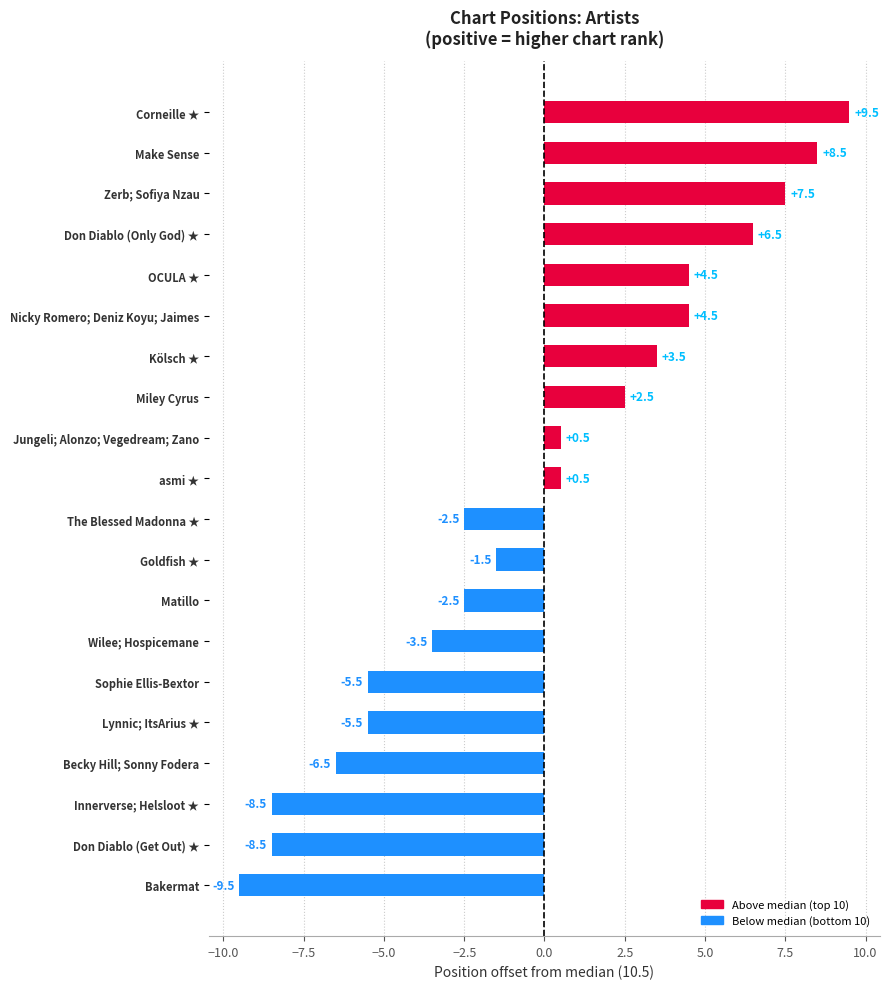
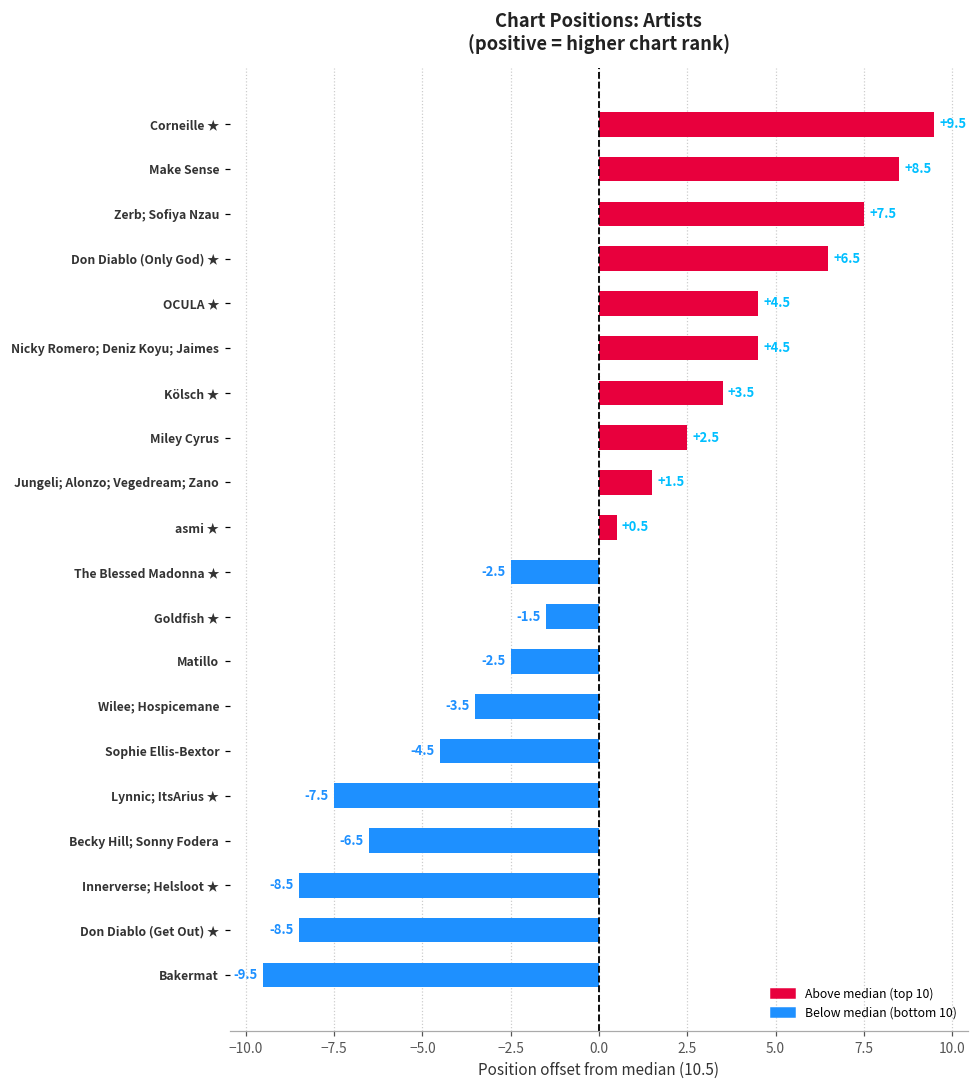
Jungeli; Alonzo; Vegedream; Zano: +0.5 -> +1.5
Sophie Ellis-Bextor: -5.5 -> -4.5
Lynnic; ItsArius ★: -5.5 -> -7.5
